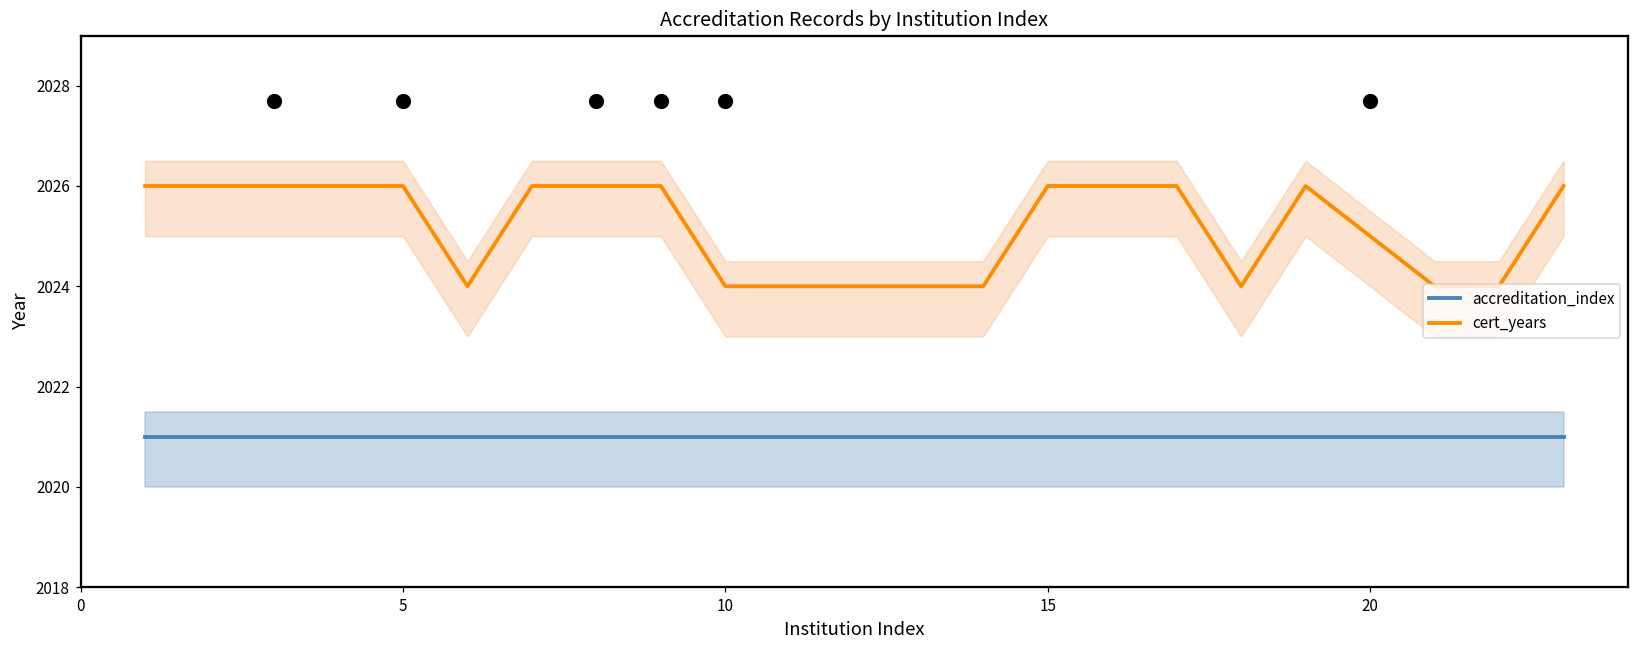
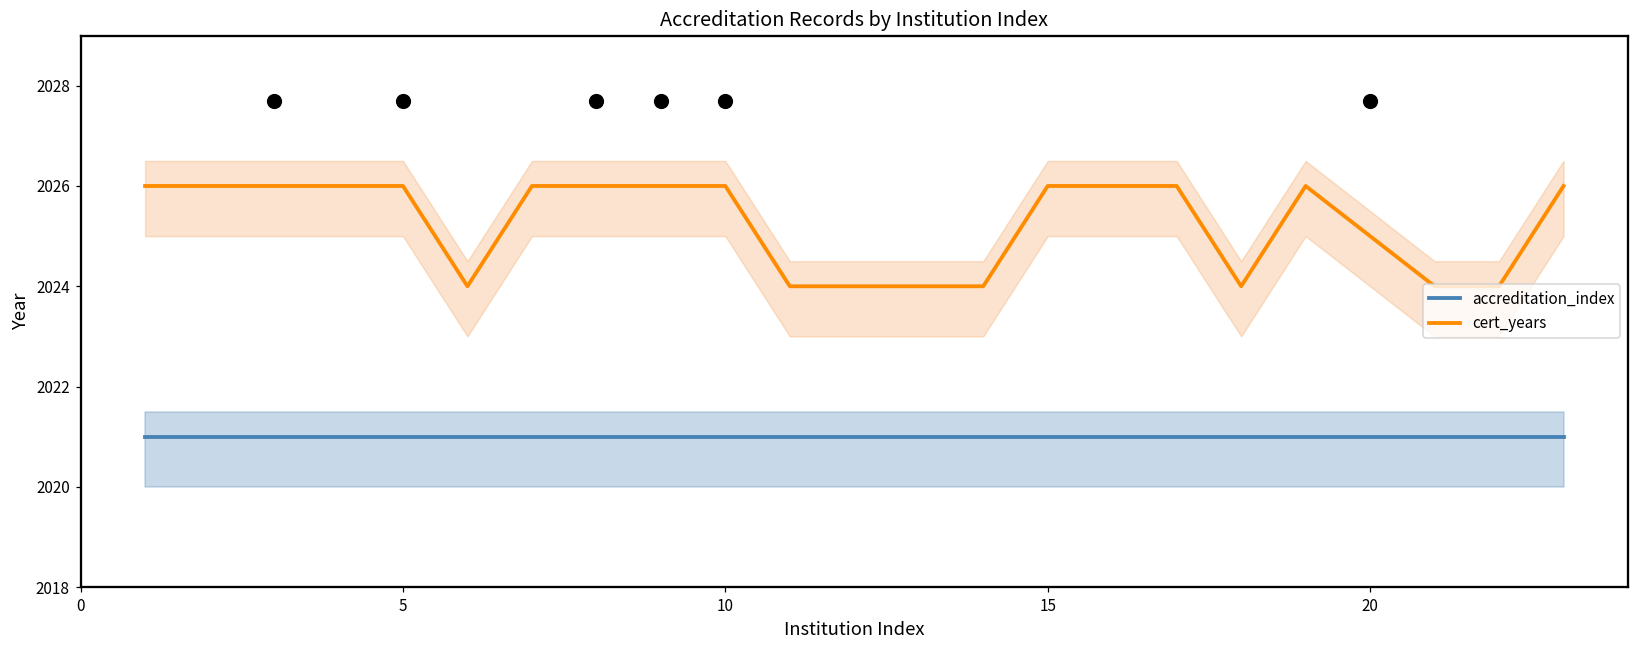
cert_years, 10: 2024 -> 2026
